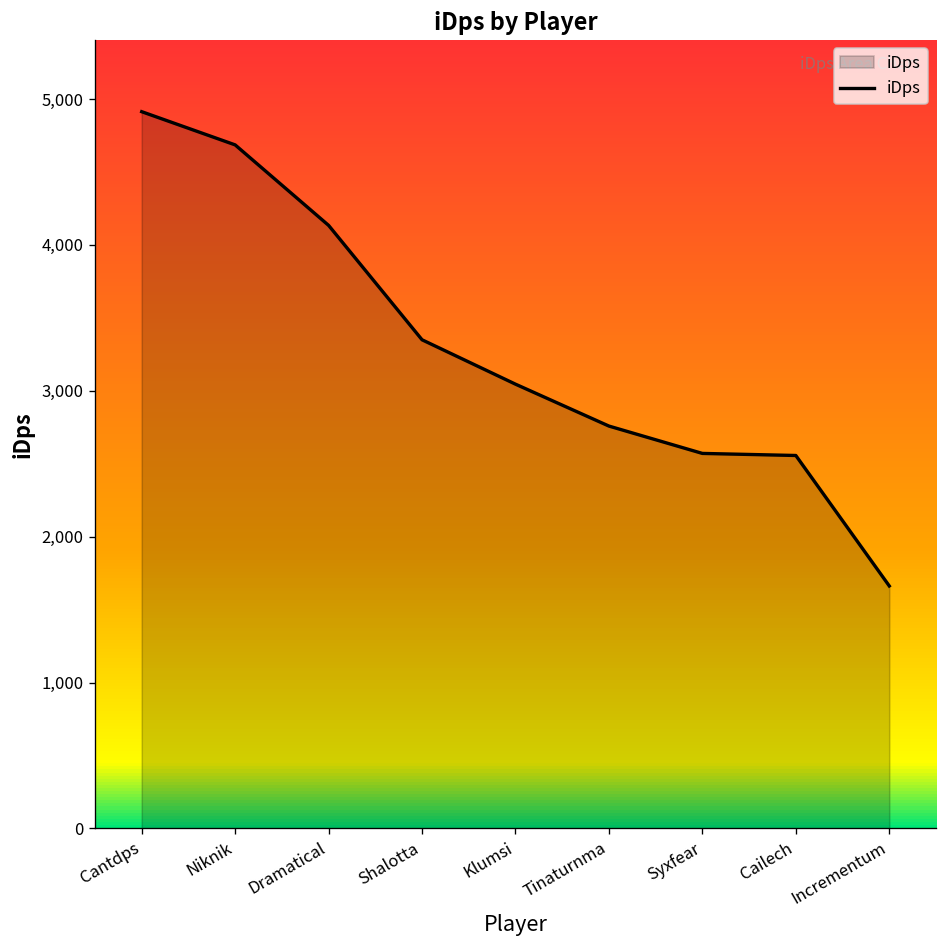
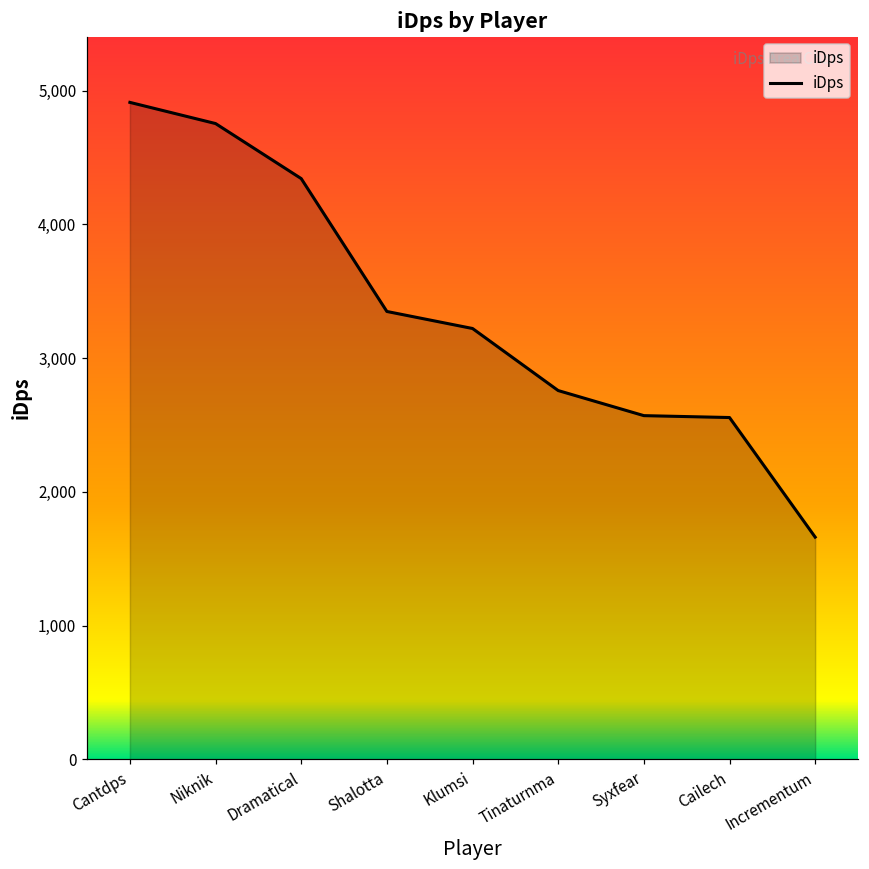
Niknik: 4,690 -> 4,750
Dramatical: 4,130 -> 4,340
Klumsi: 3,050 -> 3,220
